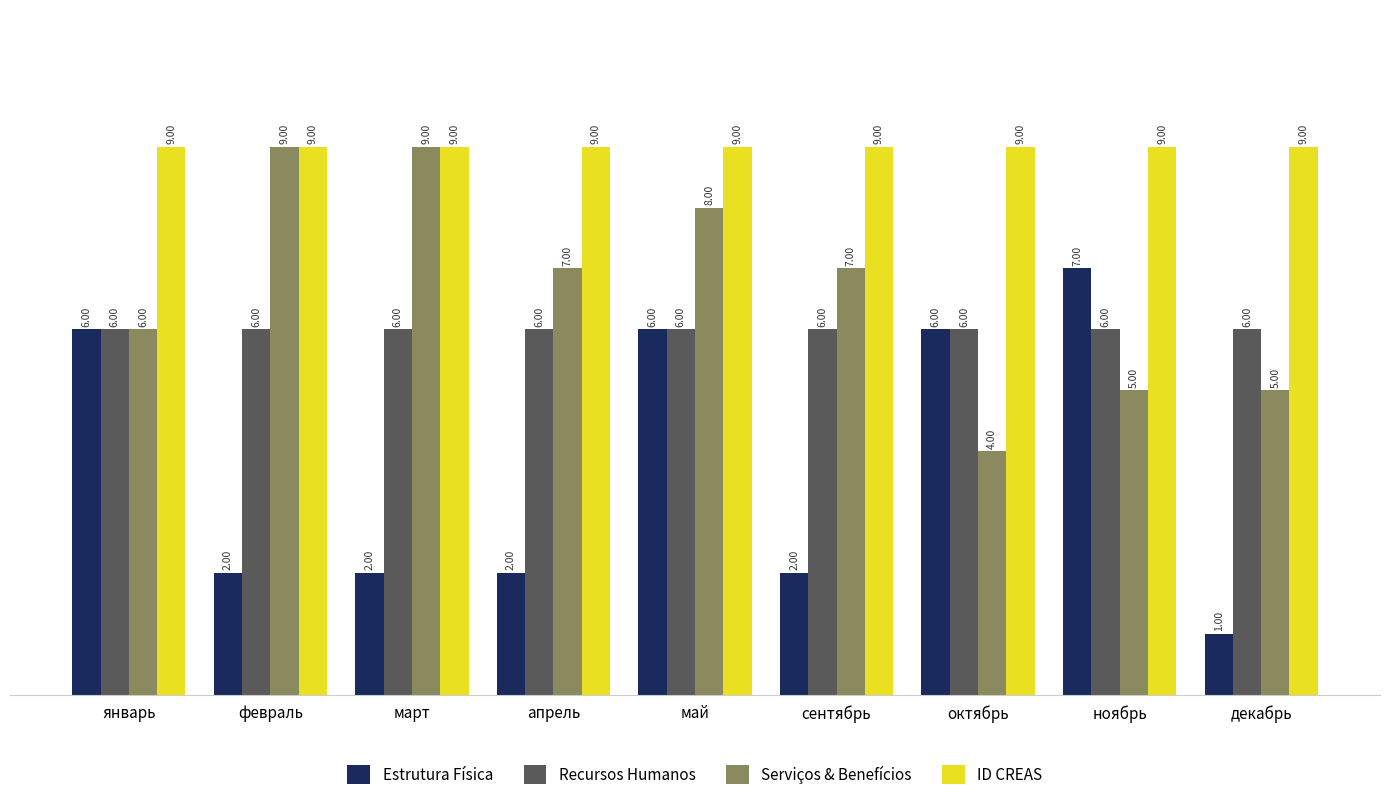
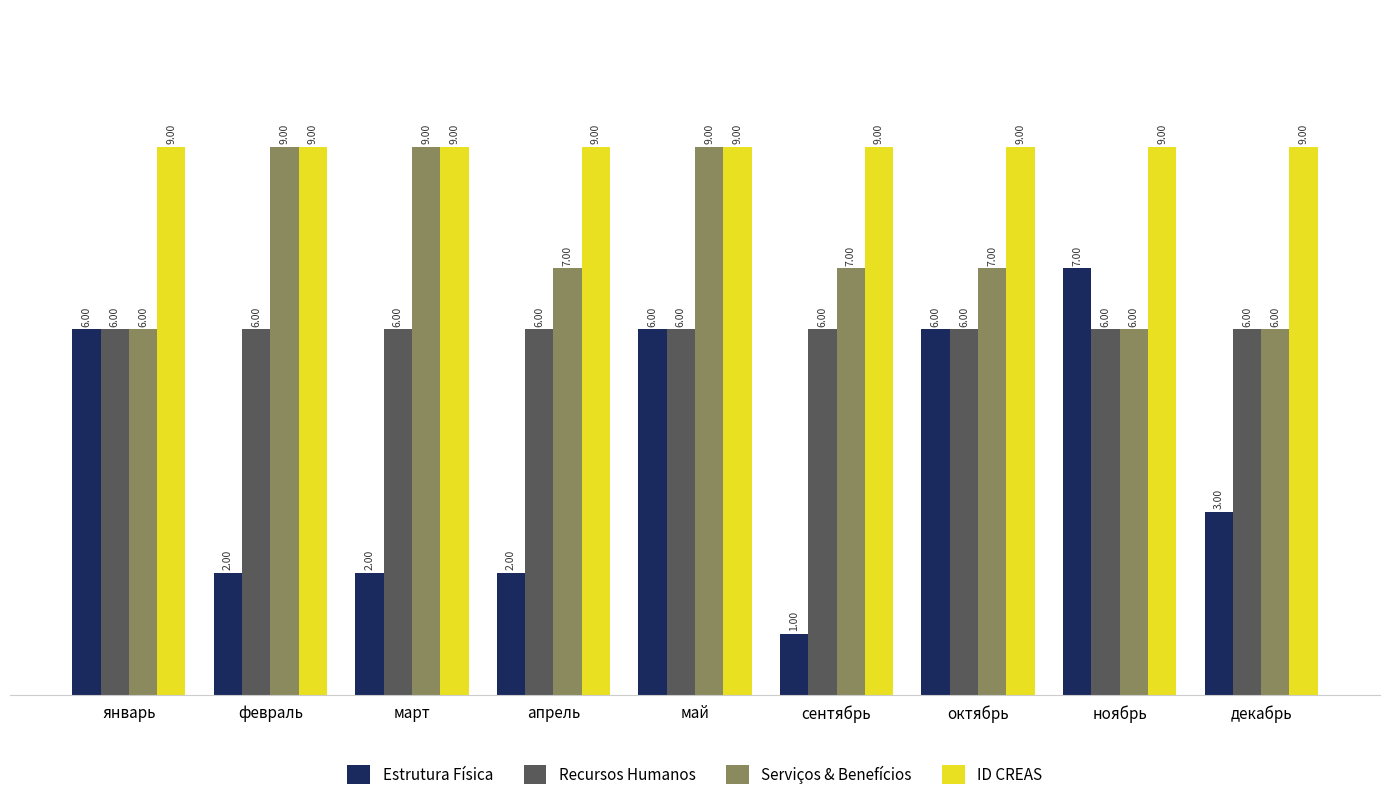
Serviços & Benefícios, май: 8.00 -> 9.00
Estrutura Física, сентябрь: 2.00 -> 1.00
Serviços & Benefícios, октябрь: 4.00 -> 7.00
Serviços & Benefícios, ноябрь: 5.00 -> 6.00
Estrutura Física, декабрь: 1.00 -> 3.00
Serviços & Benefícios, декабрь: 5.00 -> 6.00
